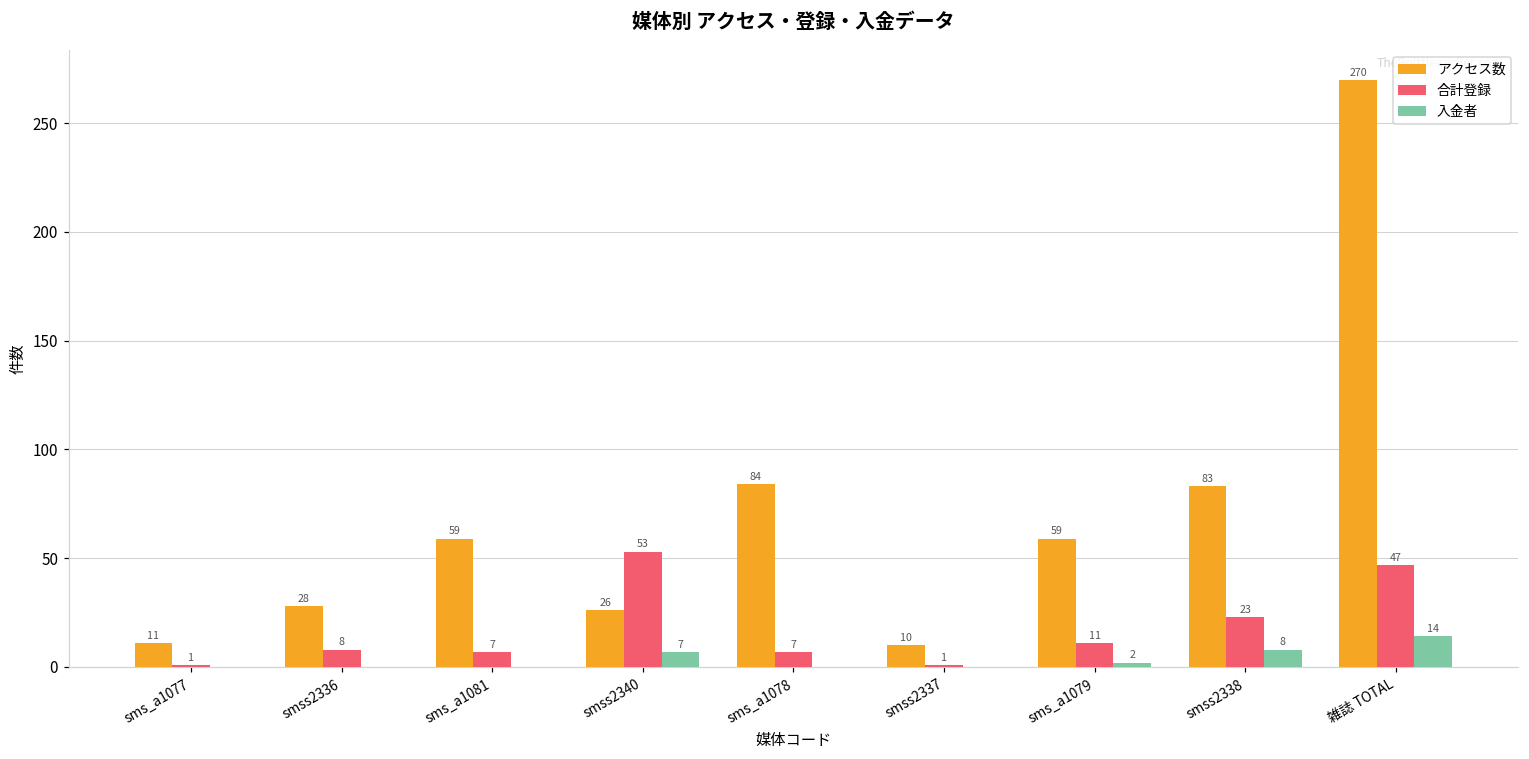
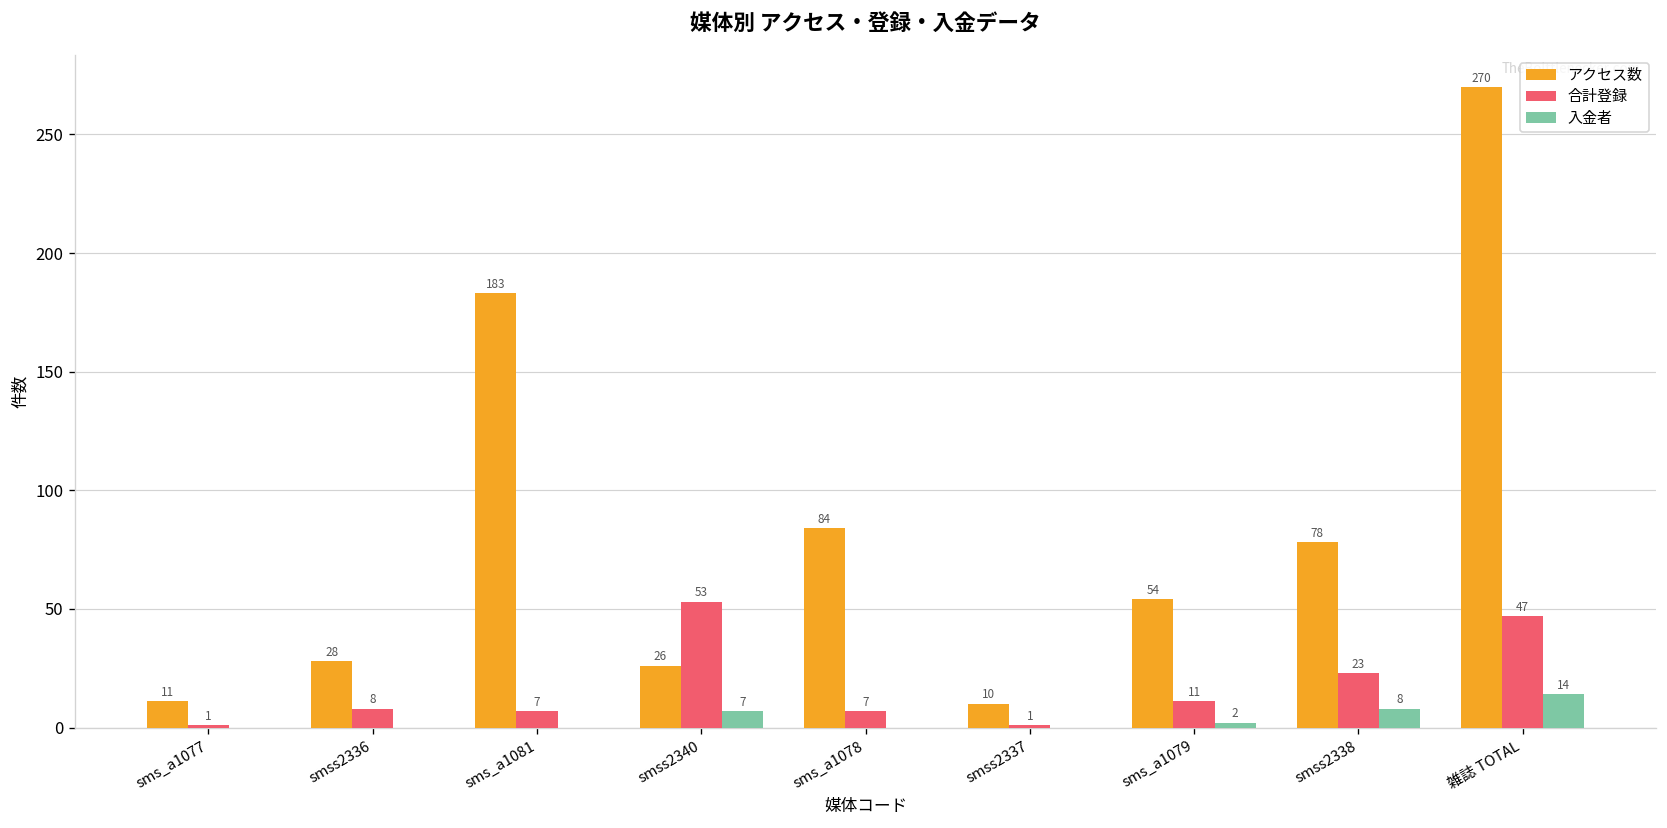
アクセス数, sms_a1081: 59 -> 183
アクセス数, sms_a1079: 59 -> 54
アクセス数, smss2338: 83 -> 78
